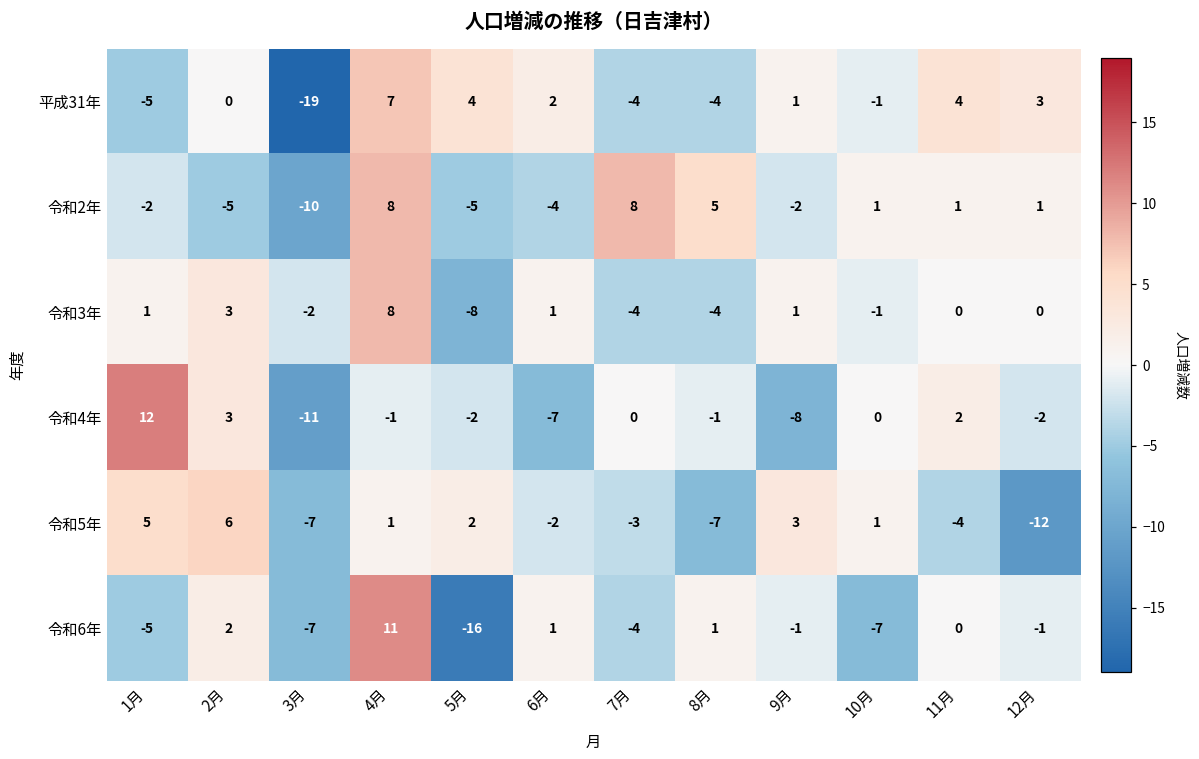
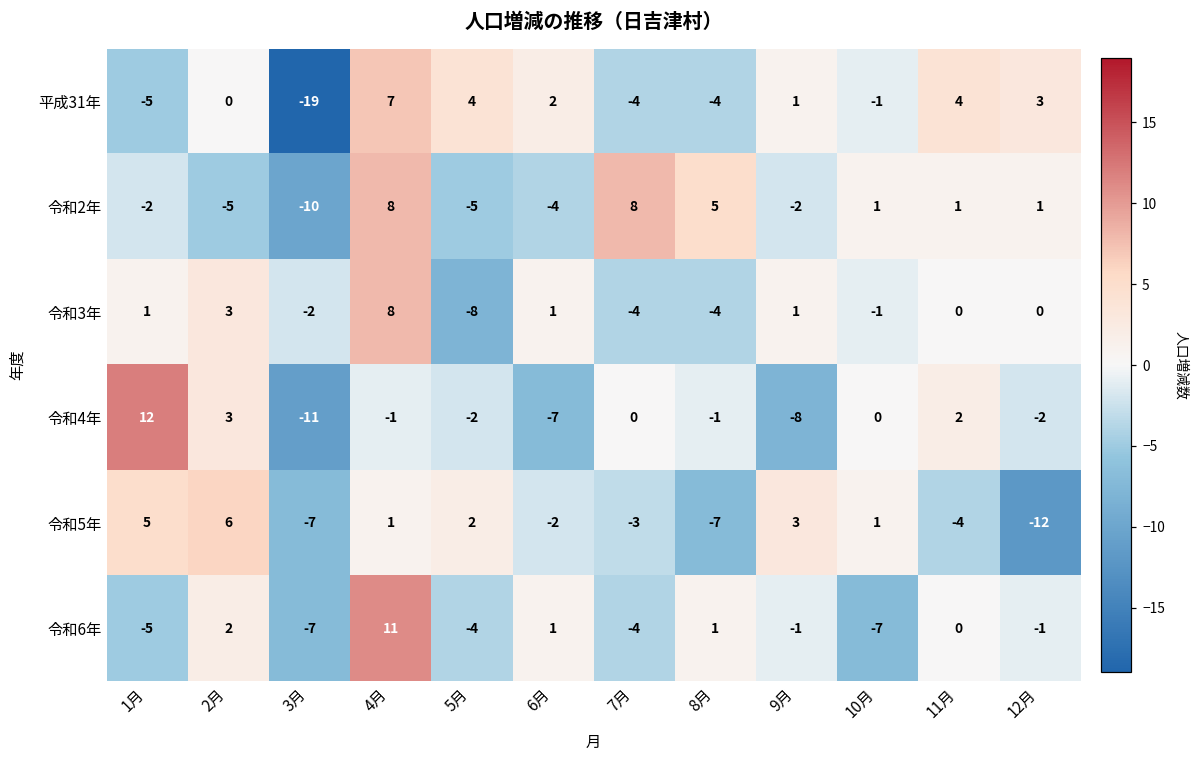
令和6年, 5月: -16 -> -4
